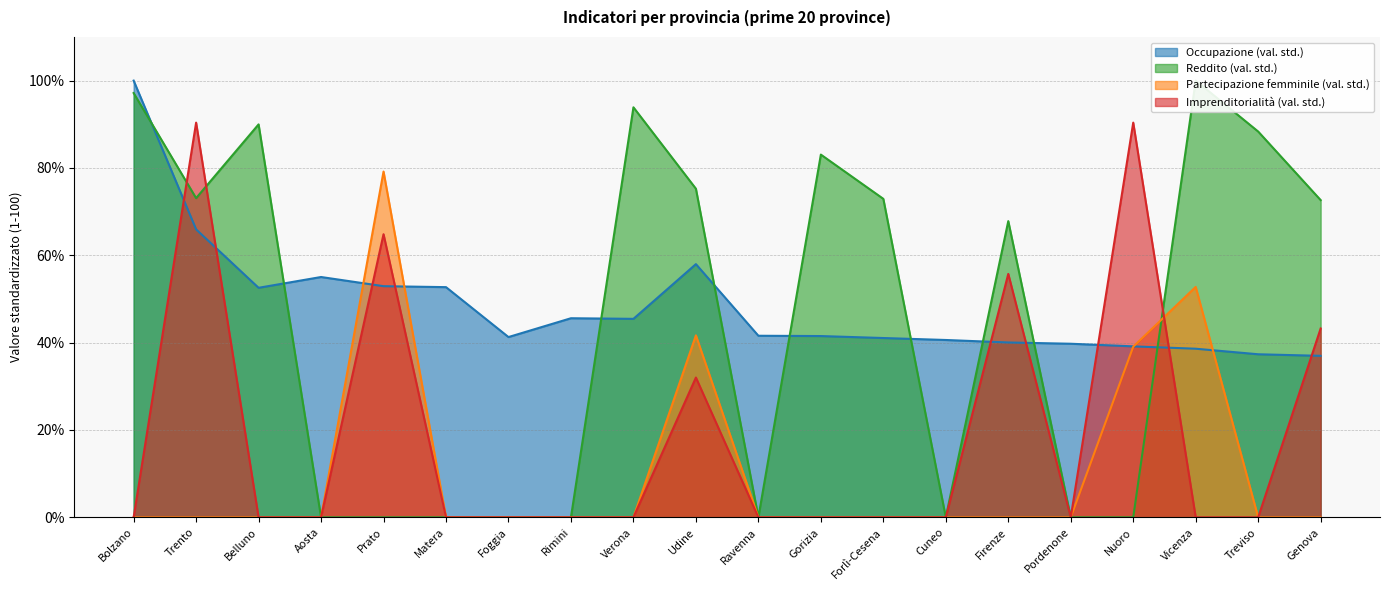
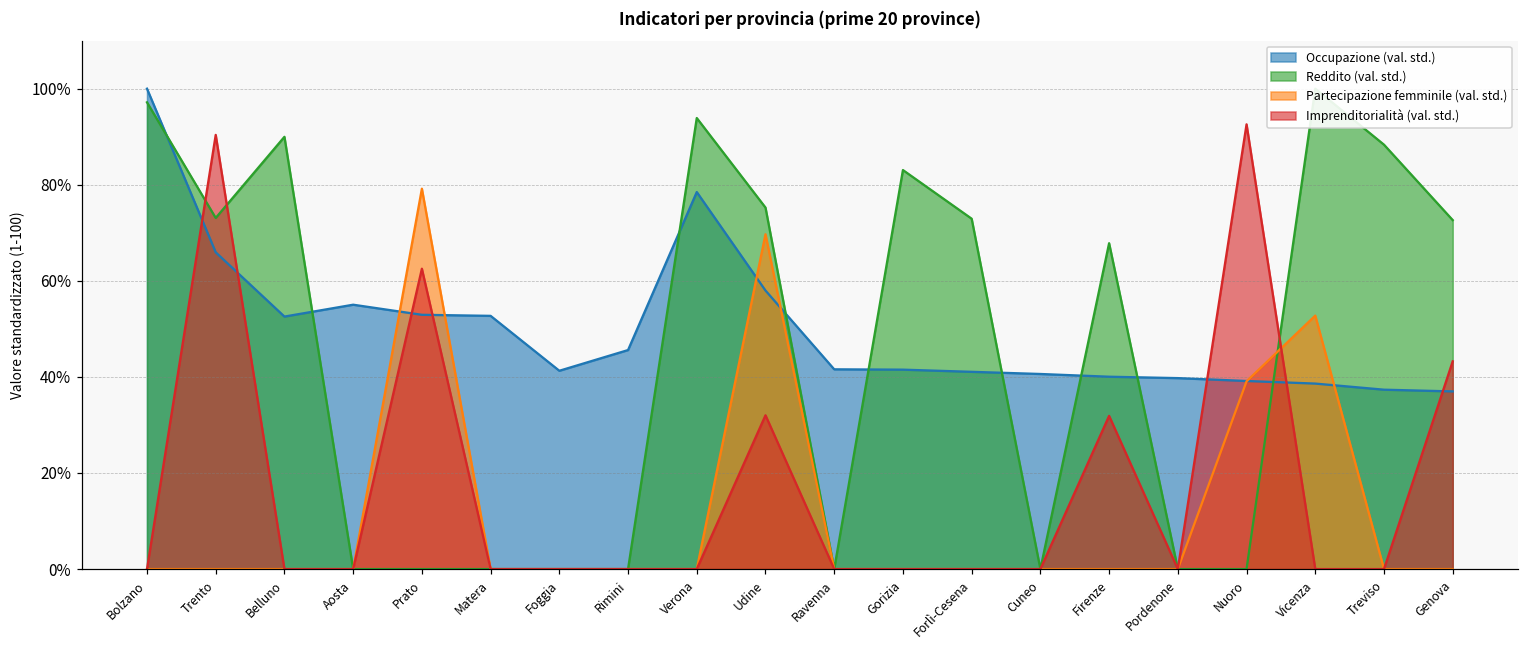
Imprenditorialità (val. std.), Prato: 65% -> 63%
Occupazione (val. std.), Verona: 45% -> 78%
Partecipazione femminile (val. std.), Udine: 42% -> 70%
Imprenditorialità (val. std.), Firenze: 56% -> 32%
Imprenditorialità (val. std.), Nuoro: 90% -> 93%
